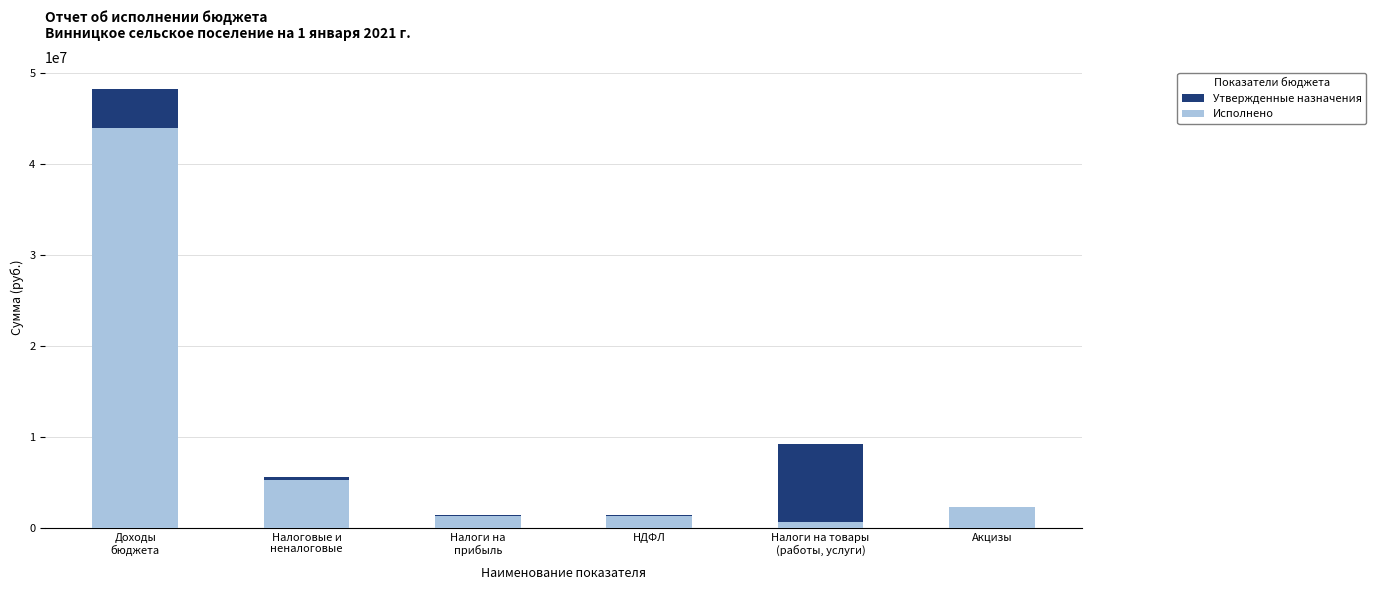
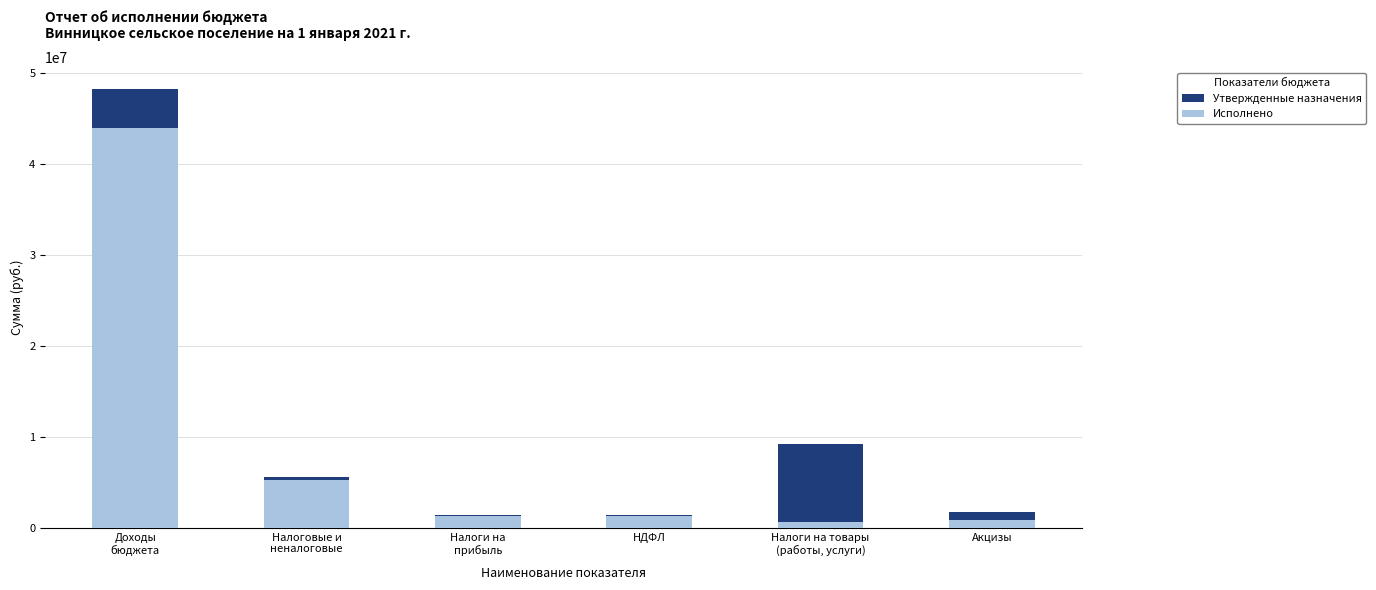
Исполнено, Акцизы: 2000000 -> 1000000
